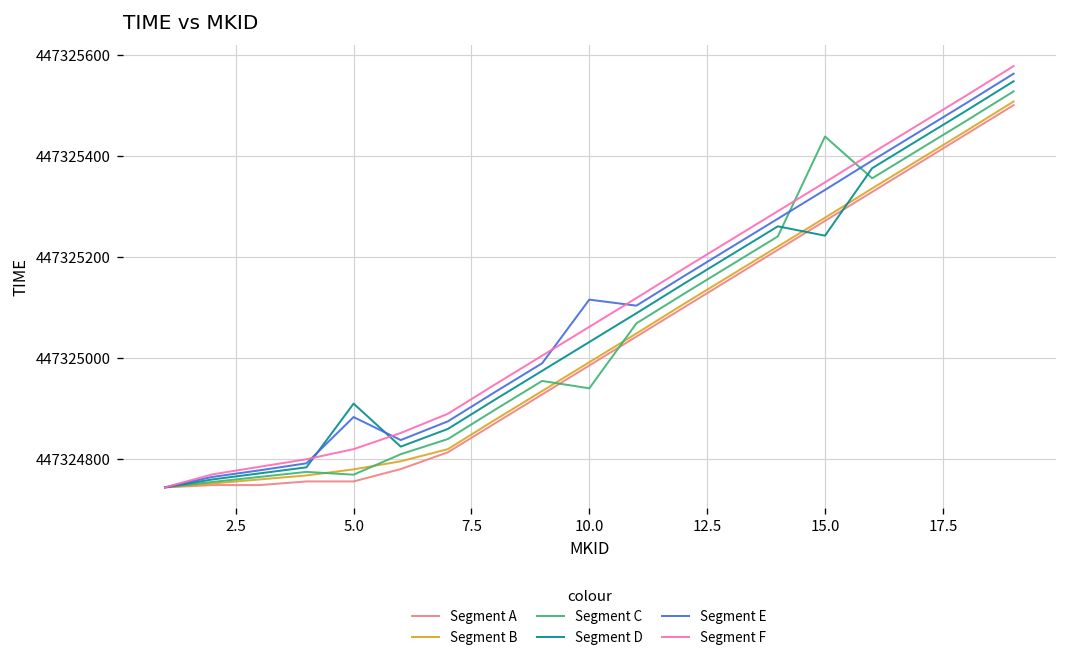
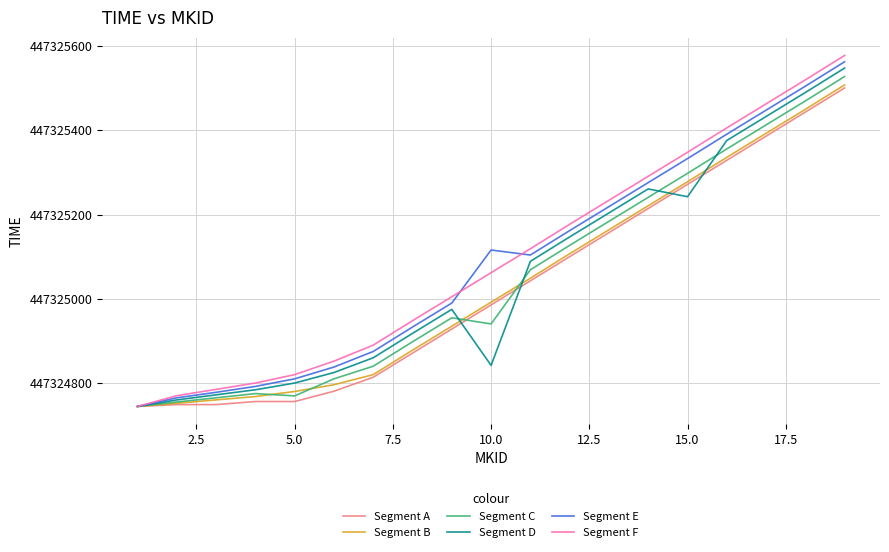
Segment D, 5.0: 447324910 -> 447324800
Segment E, 5.0: 447324880 -> 447324810
Segment D, 10.0: 447325030 -> 447324840
Segment C, 15.0: 447325440 -> 447325300
